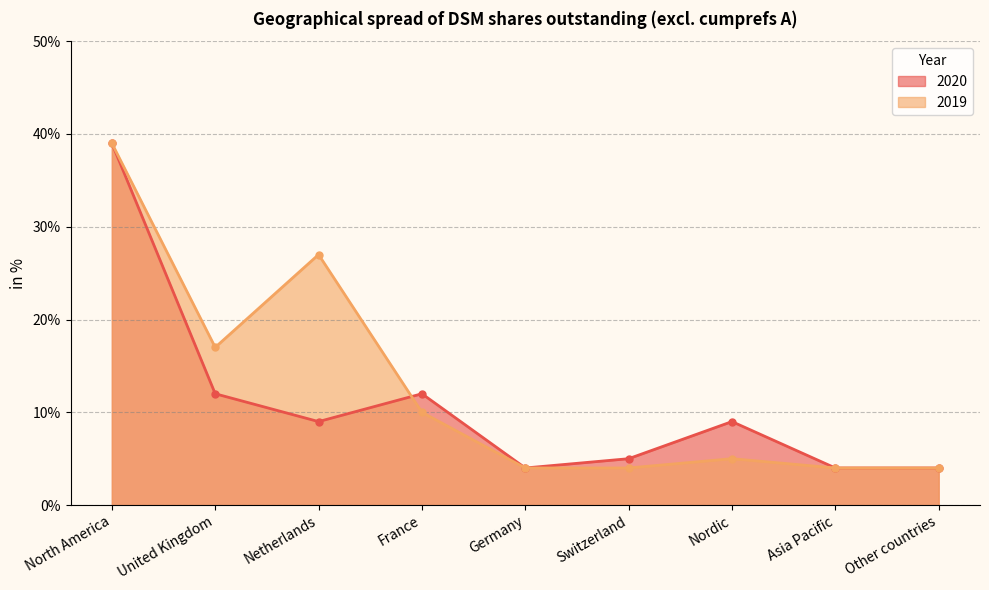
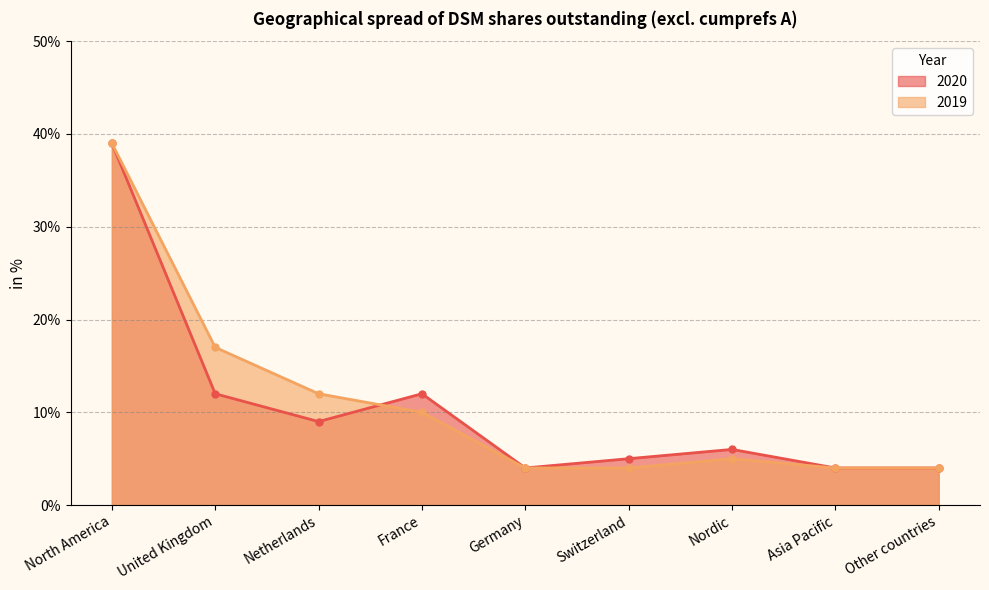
2019, Netherlands: 27% -> 12%
2020, Nordic: 9% -> 6%
